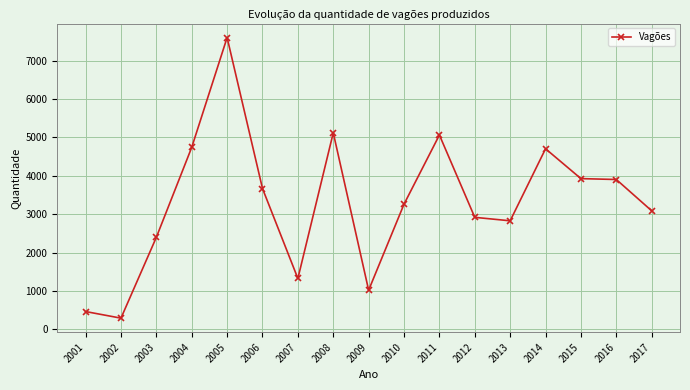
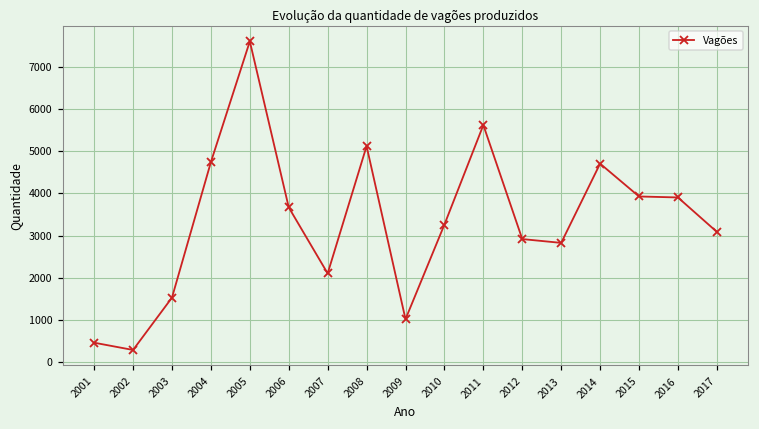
2003: 2400 -> 1500
2007: 1300 -> 2100
2011: 5100 -> 5600
